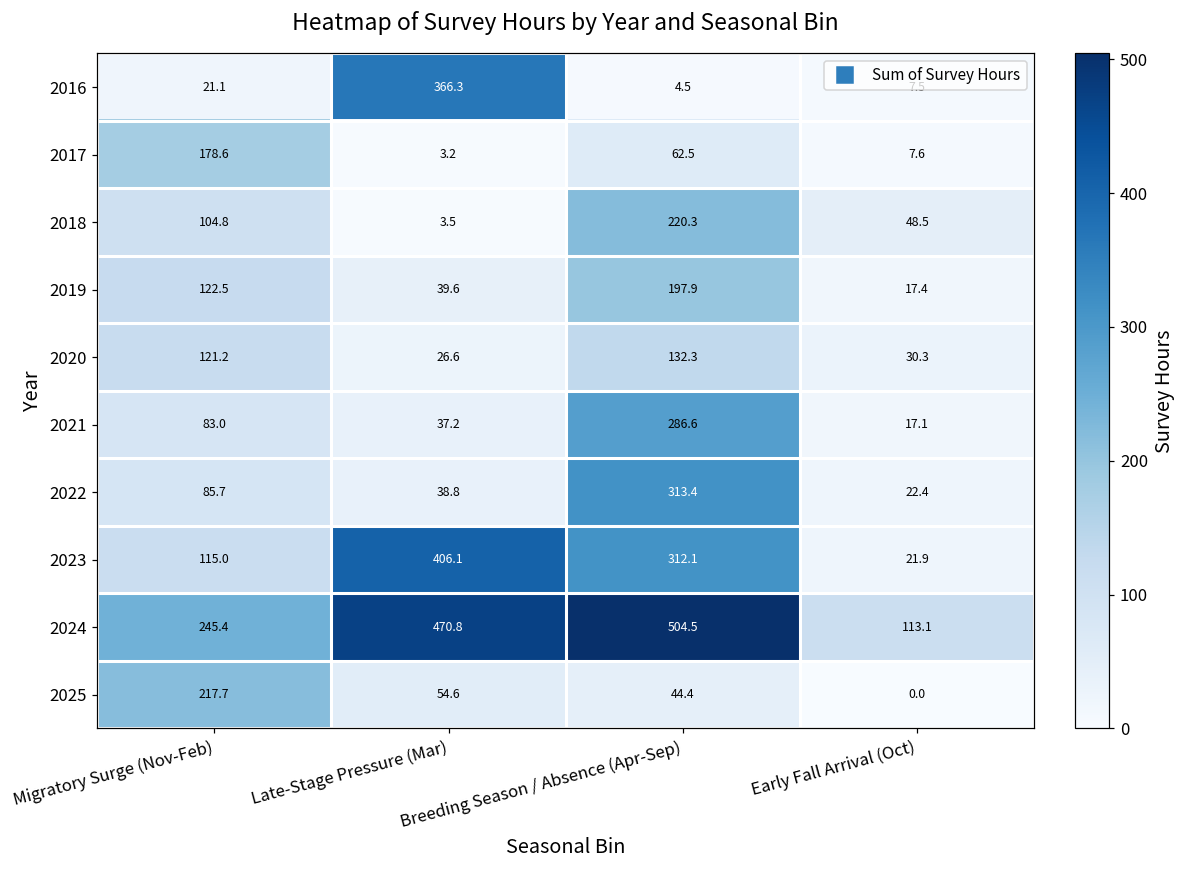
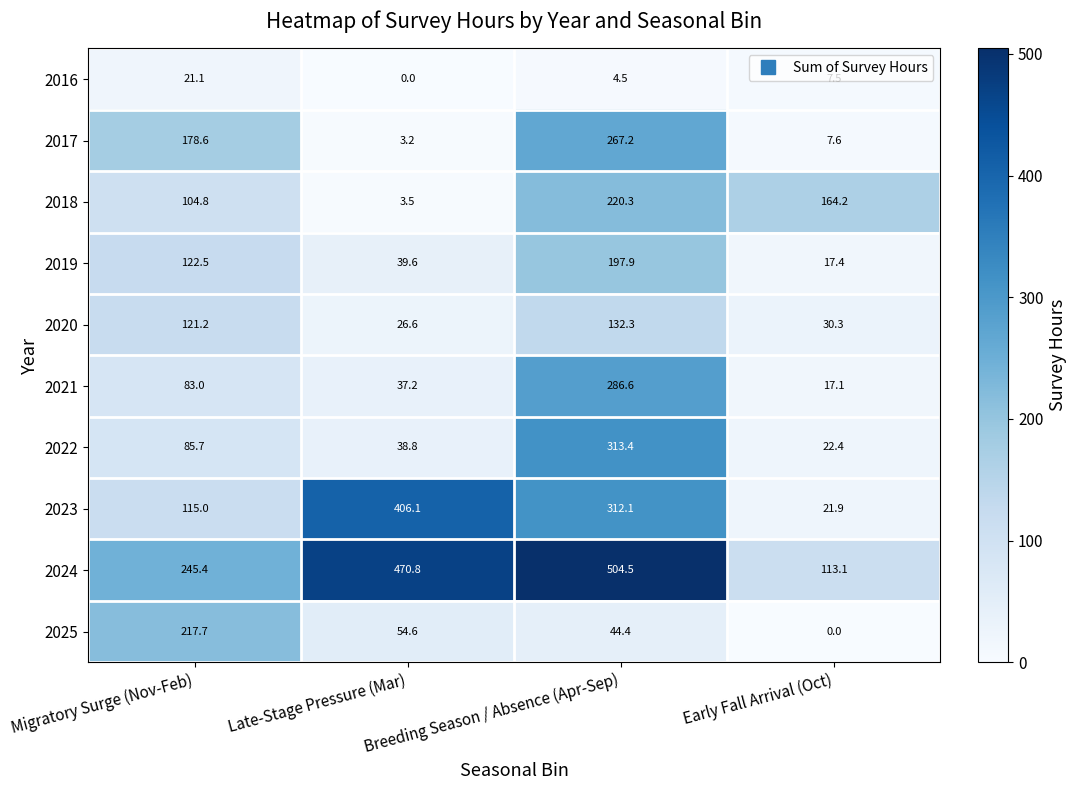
2016, Late-Stage Pressure (Mar): 366.3 -> 0.0
2017, Breeding Season / Absence (Apr-Sep): 62.5 -> 267.2
2018, Early Fall Arrival (Oct): 48.5 -> 164.2
